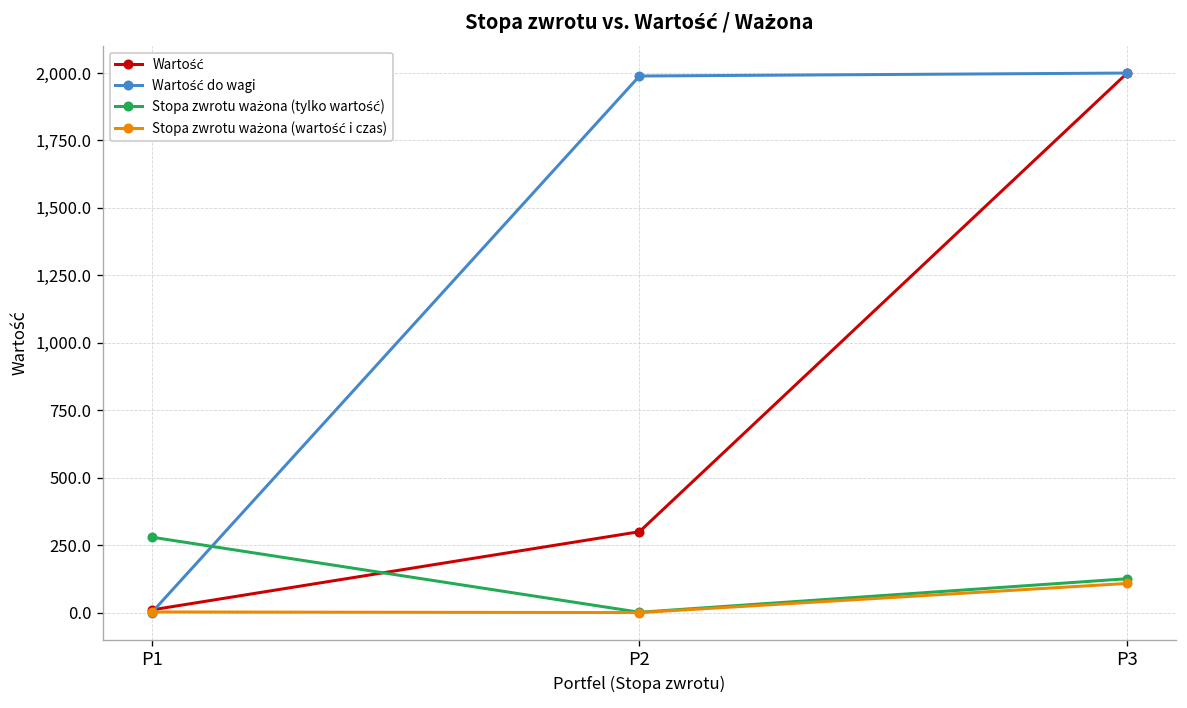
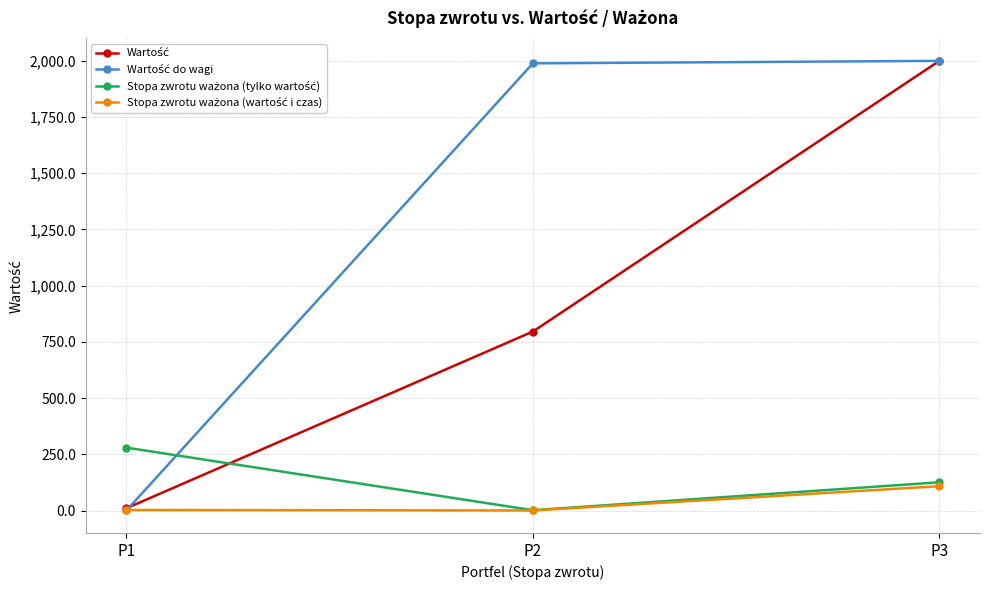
Wartość, P2: 300 -> 800
